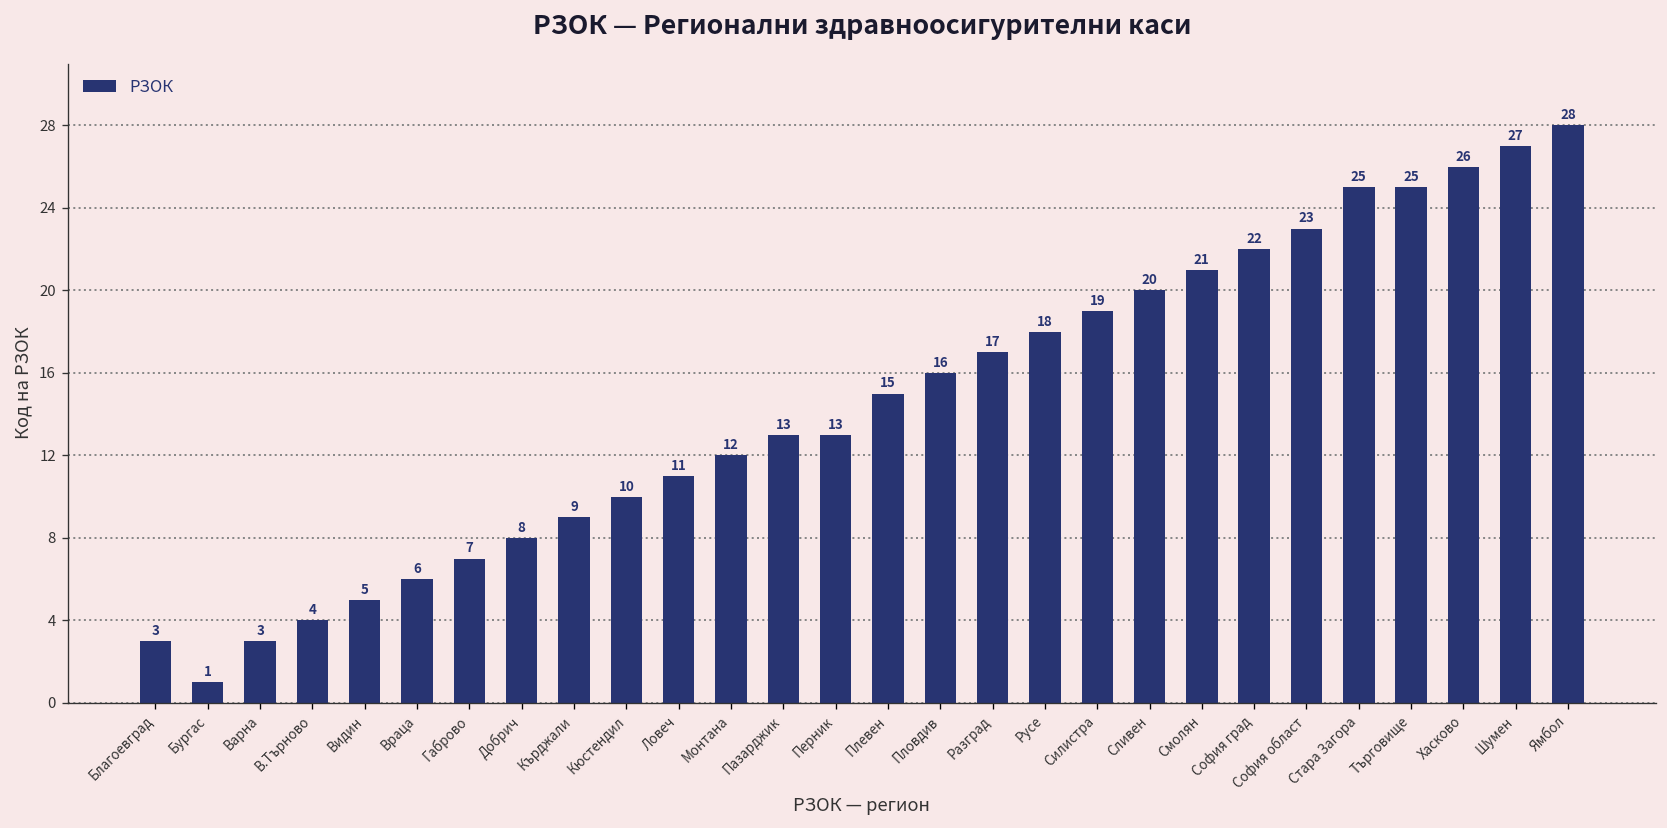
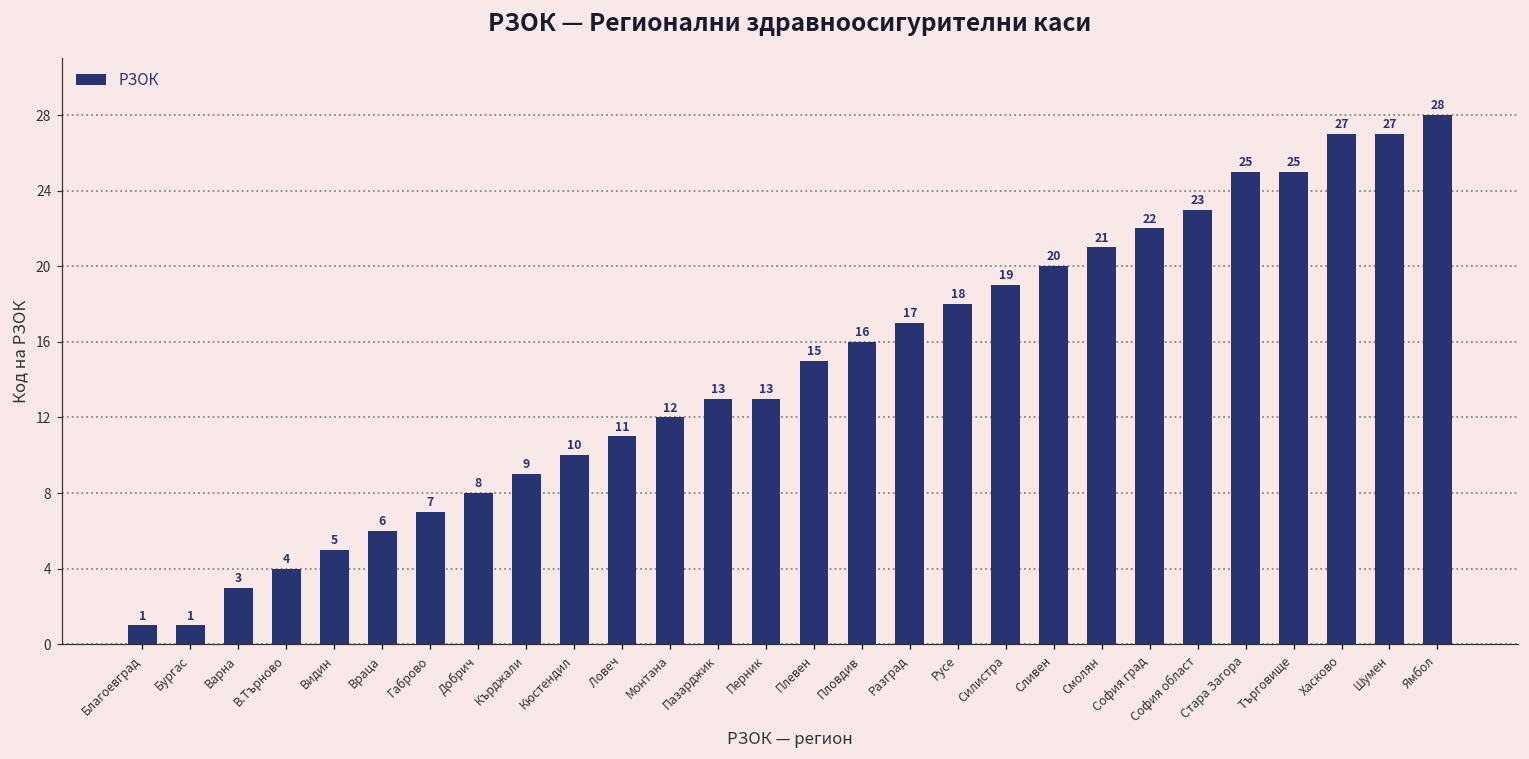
Благоевград: 3 -> 1
Хасково: 26 -> 27
